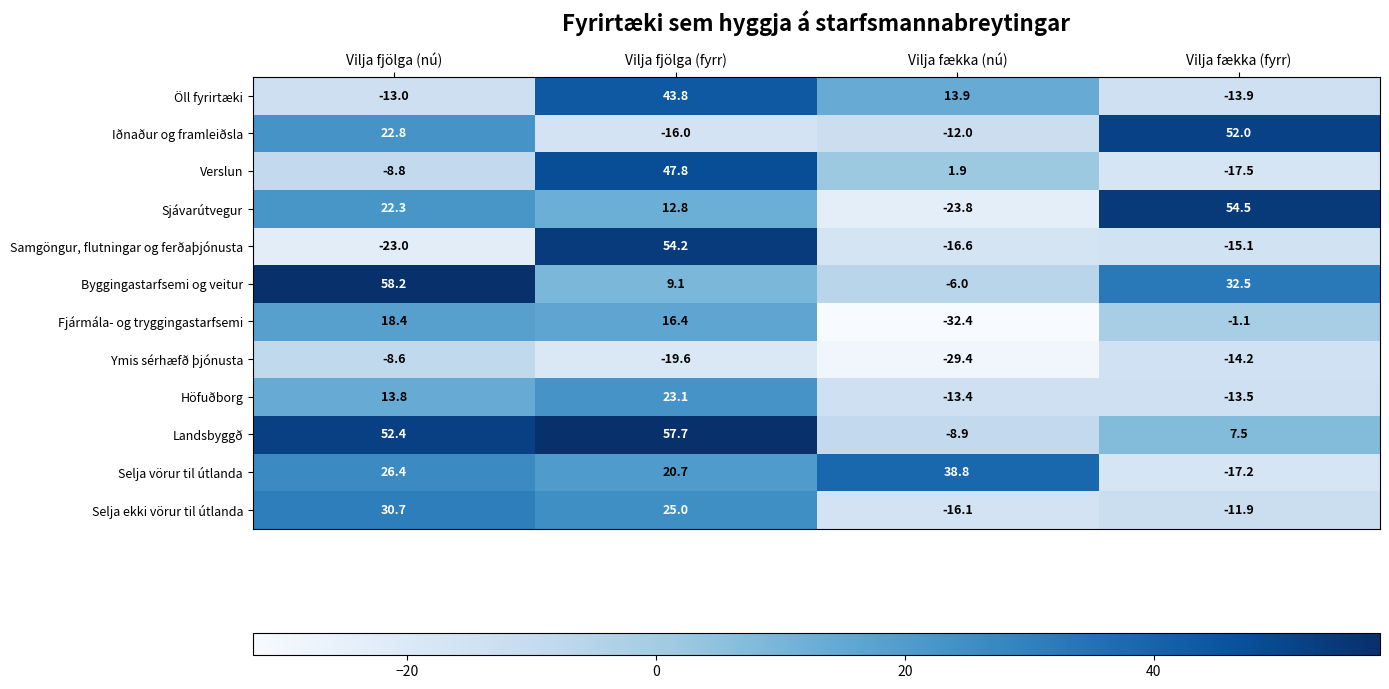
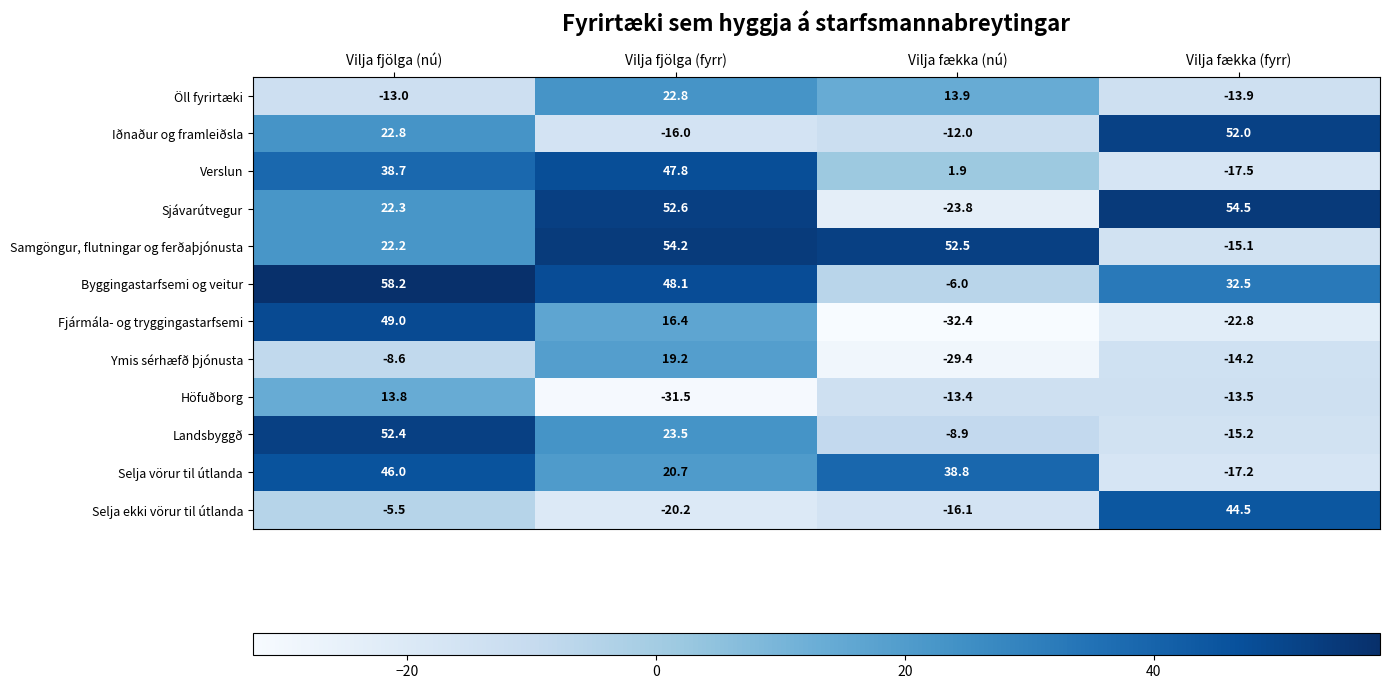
Öll fyrirtæki, Vilja fjölga (fyrr): 43.8 -> 22.8
Verslun, Vilja fjölga (nú): -8.8 -> 38.7
Sjávarútvegur, Vilja fjölga (fyrr): 12.8 -> 52.6
Samgöngur, flutningar og ferðaþjónusta, Vilja fjölga (nú): -23.0 -> 22.2
Samgöngur, flutningar og ferðaþjónusta, Vilja fækka (nú): -16.6 -> 52.5
Byggingastarfsemi og veitur, Vilja fjölga (fyrr): 9.1 -> 48.1
Fjármála- og tryggingastarfsemi, Vilja fjölga (nú): 18.4 -> 49.0
Fjármála- og tryggingastarfsemi, Vilja fækka (fyrr): -1.1 -> -22.8
Ymis sérhæfð þjónusta, Vilja fjölga (fyrr): -19.6 -> 19.2
Höfuðborg, Vilja fjölga (fyrr): 23.1 -> -31.5
Landsbyggð, Vilja fjölga (fyrr): 57.7 -> 23.5
Landsbyggð, Vilja fækka (fyrr): 7.5 -> -15.2
Selja vörur til útlanda, Vilja fjölga (nú): 26.4 -> 46.0
Selja ekki vörur til útlanda, Vilja fjölga (nú): 30.7 -> -5.5
Selja ekki vörur til útlanda, Vilja fjölga (fyrr): 25.0 -> -20.2
Selja ekki vörur til útlanda, Vilja fækka (fyrr): -11.9 -> 44.5
